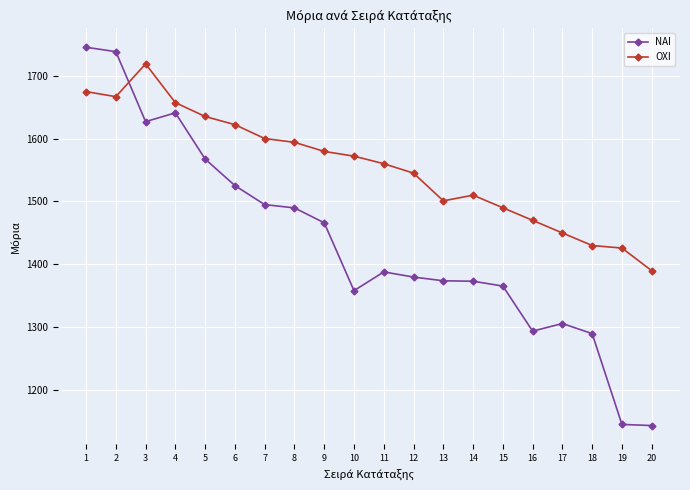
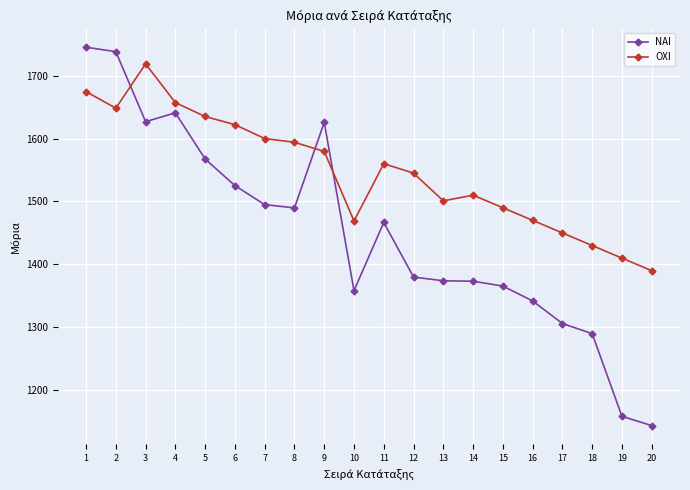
ΟΧΙ, 2: 1670 -> 1650
ΝΑΙ, 9: 1470 -> 1630
ΟΧΙ, 10: 1570 -> 1470
ΝΑΙ, 11: 1390 -> 1470
ΝΑΙ, 16: 1290 -> 1340
ΝΑΙ, 19: 1150 -> 1160
ΟΧΙ, 19: 1430 -> 1410
